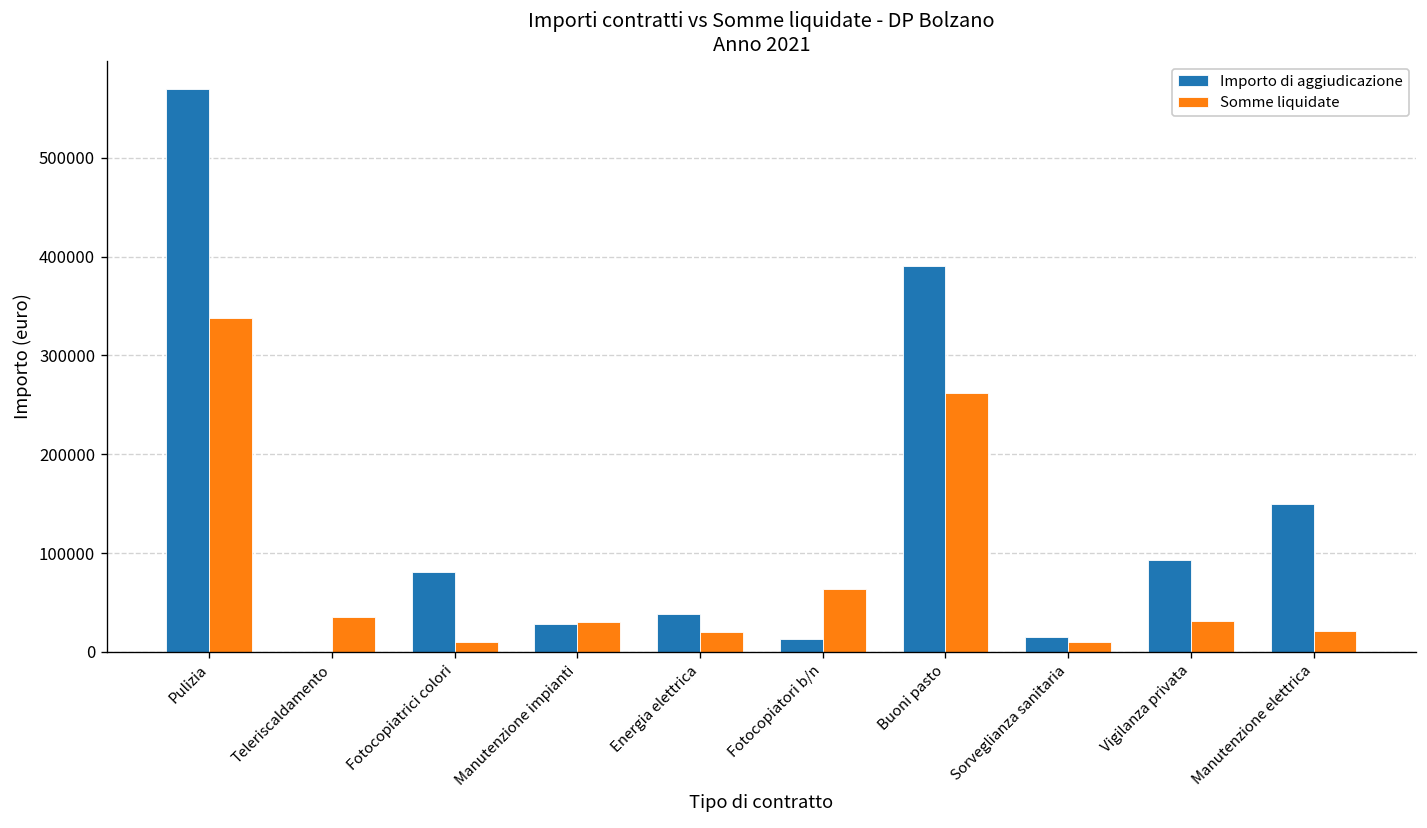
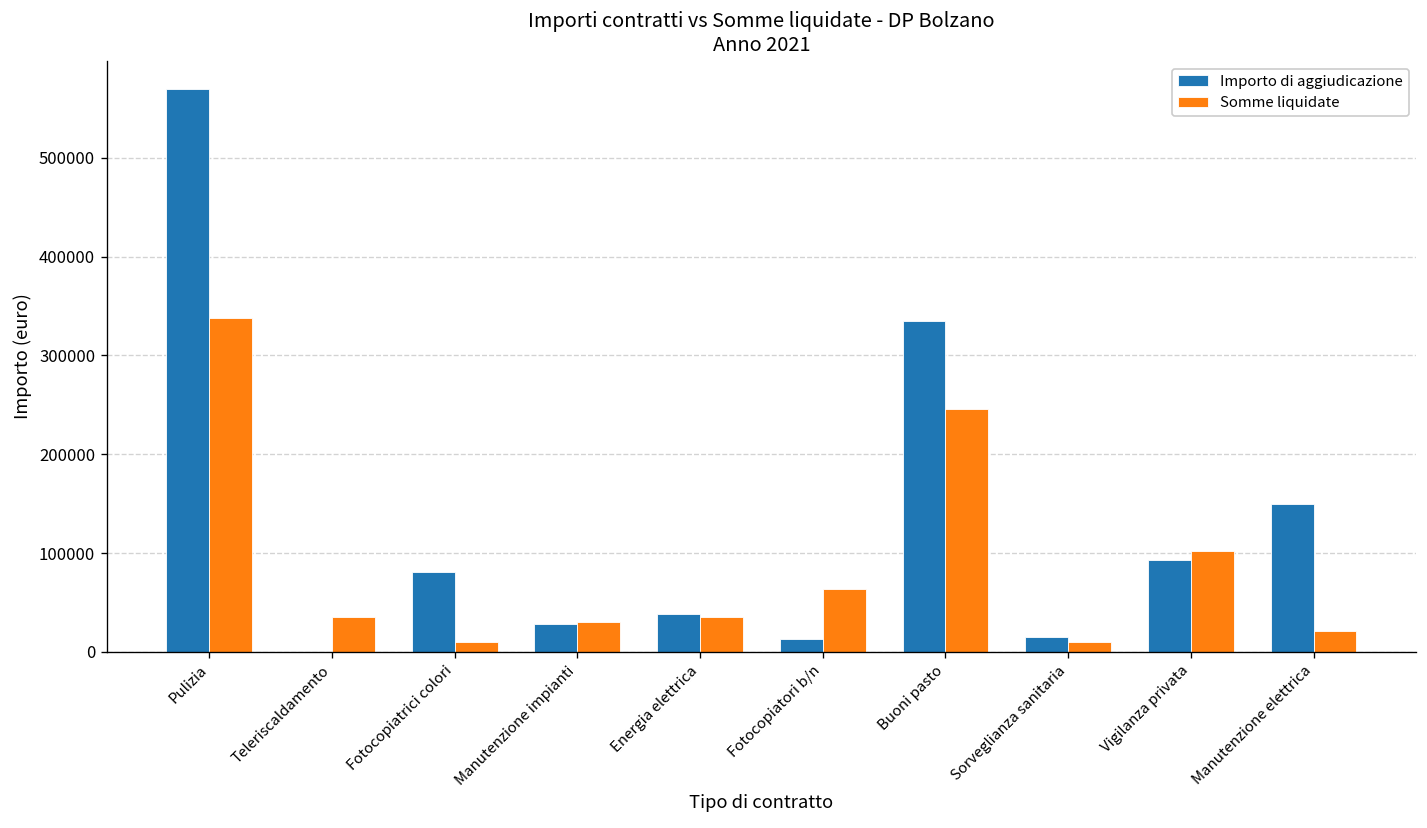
Somme liquidate, Energia elettrica: 20000 -> 40000
Importo di aggiudicazione, Buoni pasto: 390000 -> 330000
Somme liquidate, Buoni pasto: 260000 -> 250000
Somme liquidate, Vigilanza privata: 30000 -> 100000
